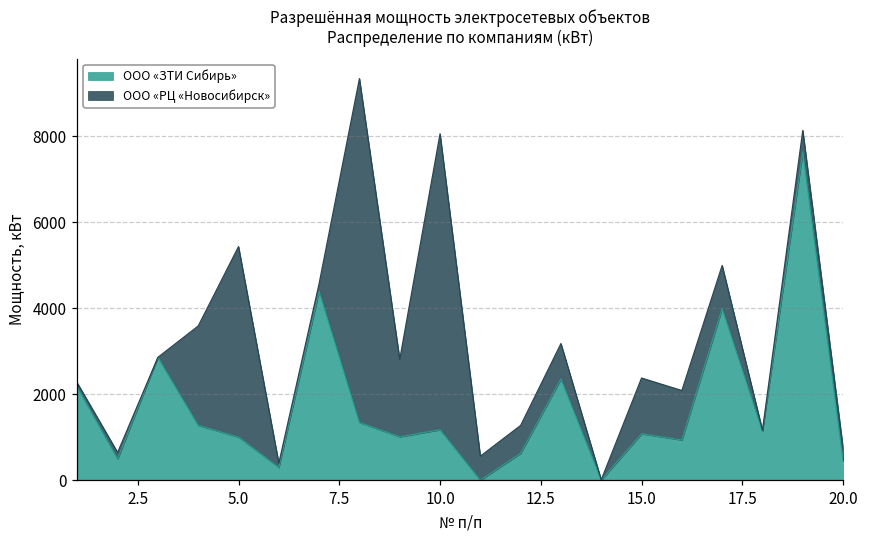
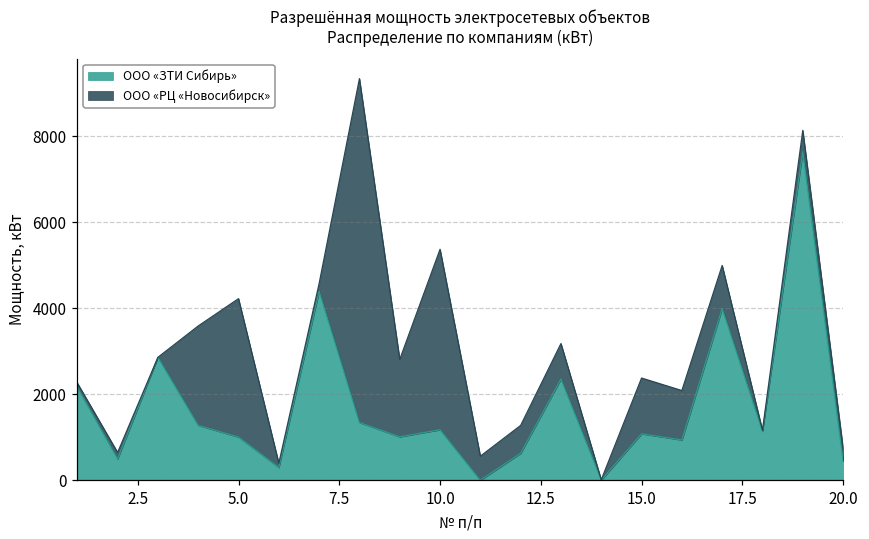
ООО «РЦ «Новосибирск», 5.0: 4400 -> 3200
ООО «РЦ «Новосибирск», 10.0: 6900 -> 4200
